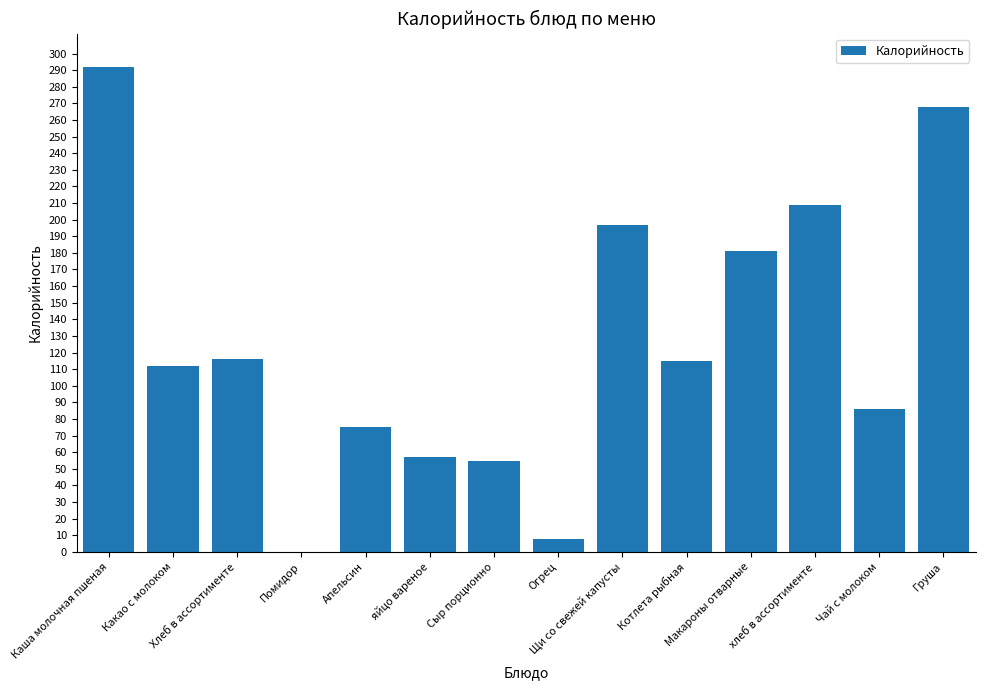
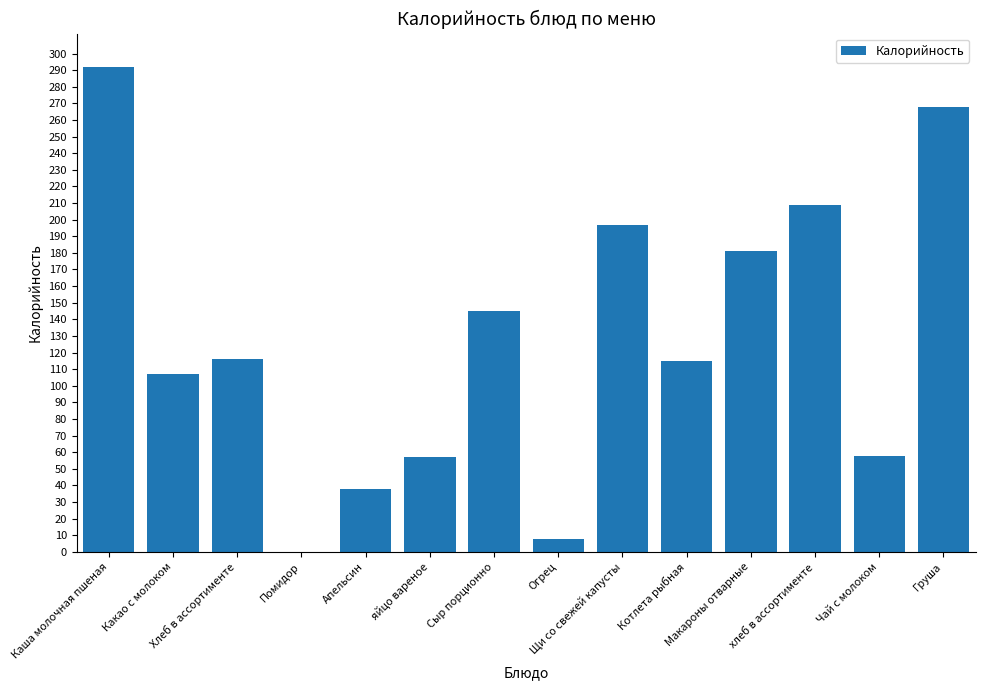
Какао с молоком: 112 -> 107
Апельсин: 75 -> 38
Сыр порционно: 55 -> 145
Чай с молоком: 86 -> 58
